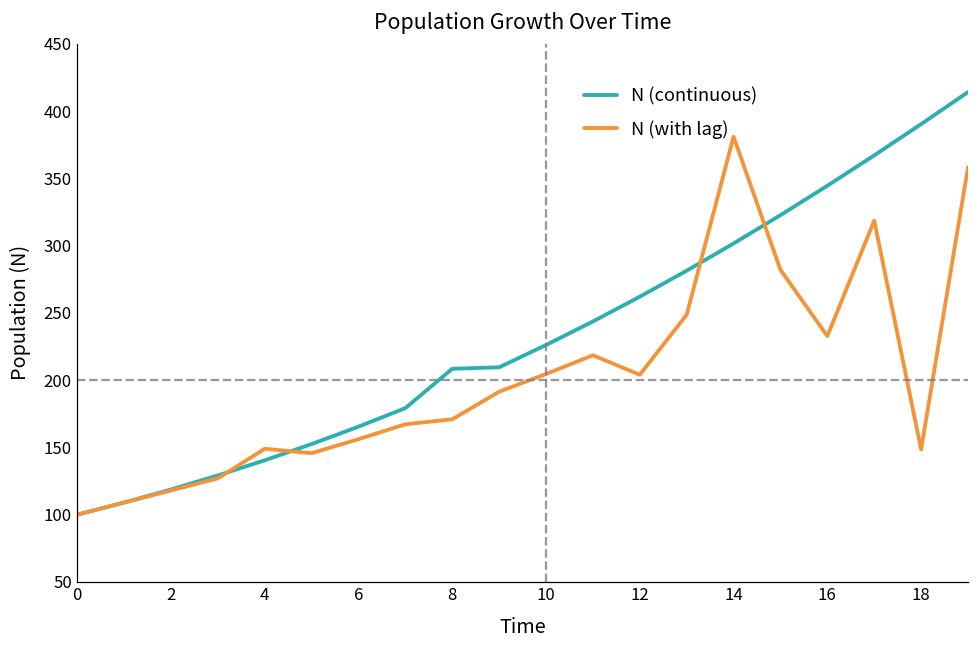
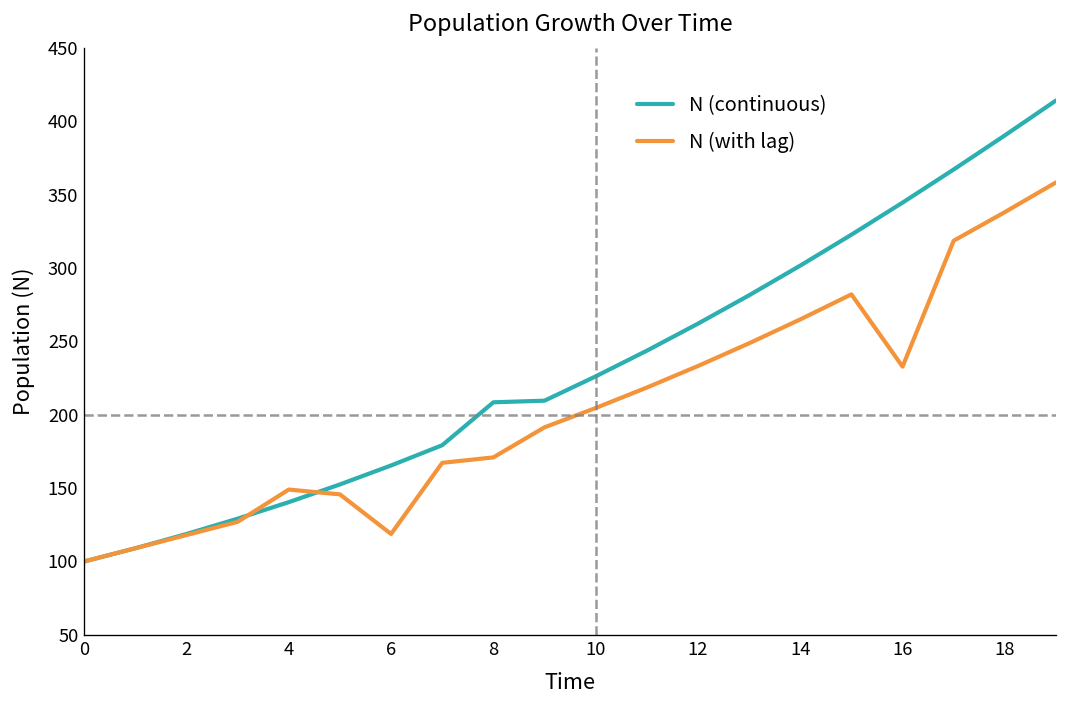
N (with lag), 6: 156 -> 119
N (with lag), 12: 204 -> 233
N (with lag), 14: 381 -> 265
N (with lag), 18: 148 -> 338
